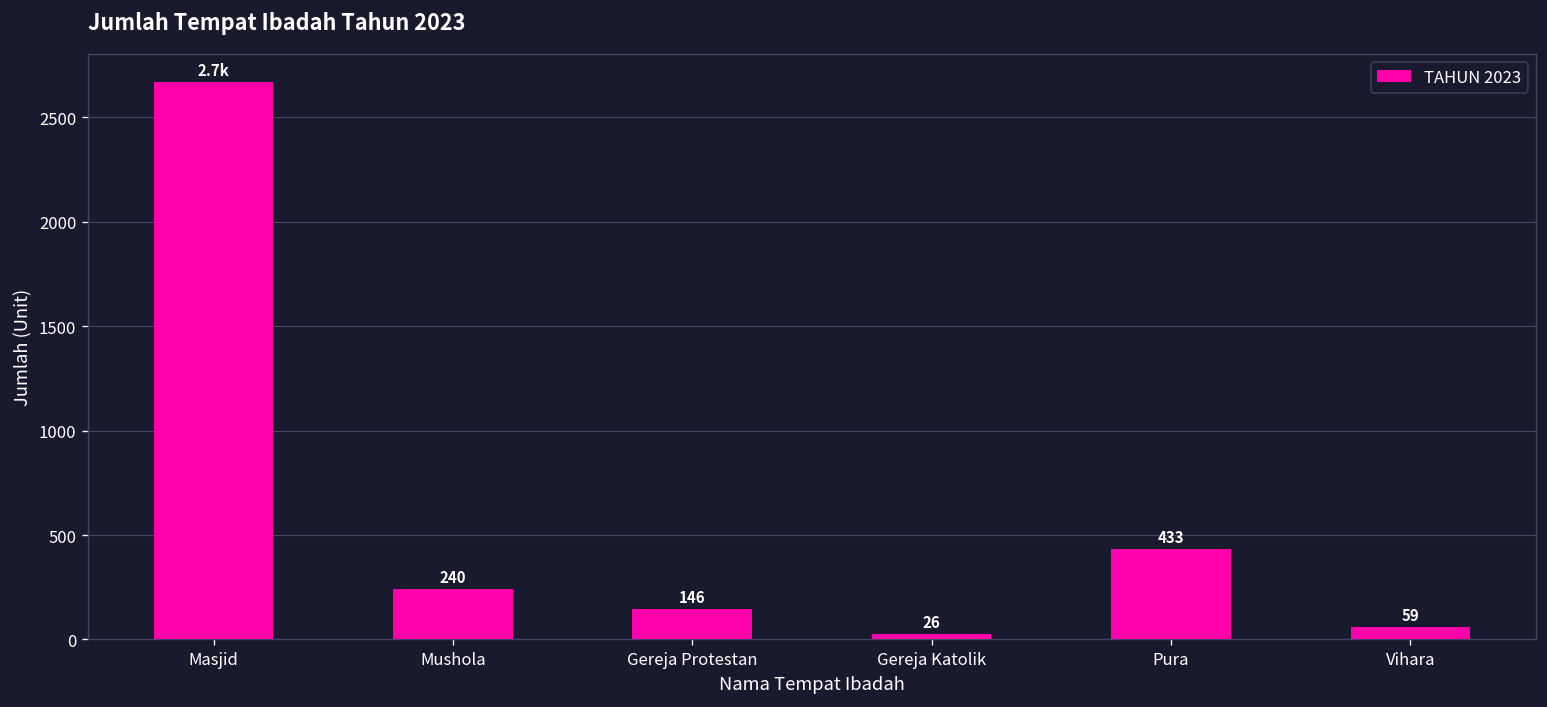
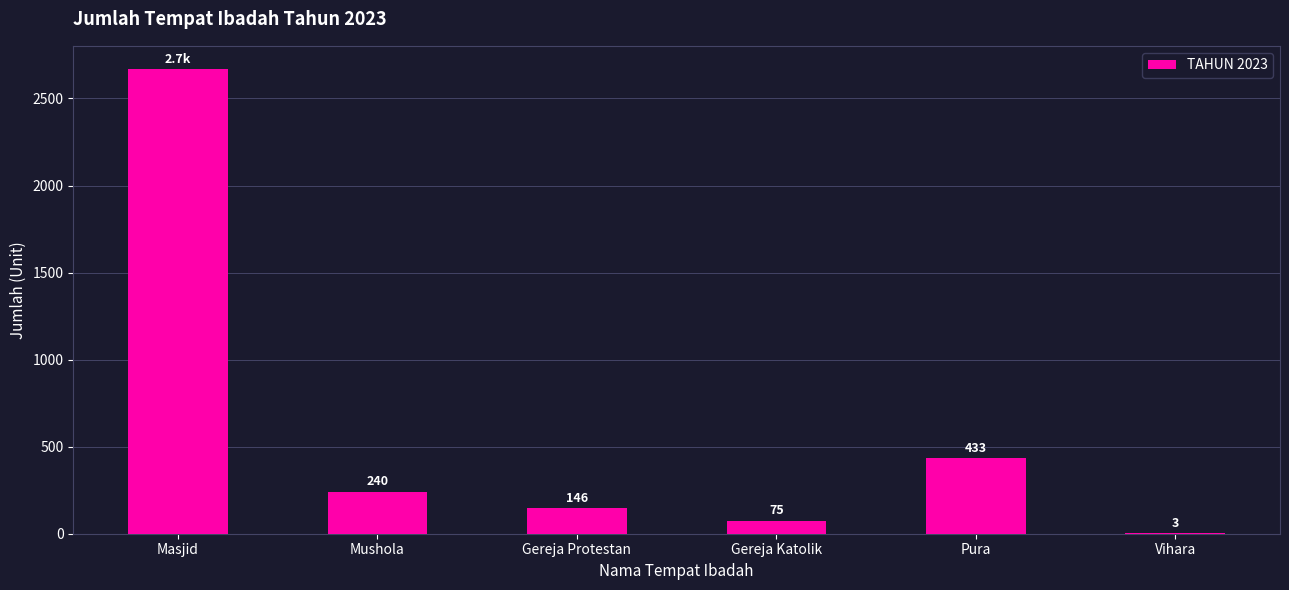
Gereja Katolik: 26 -> 75
Vihara: 59 -> 3
